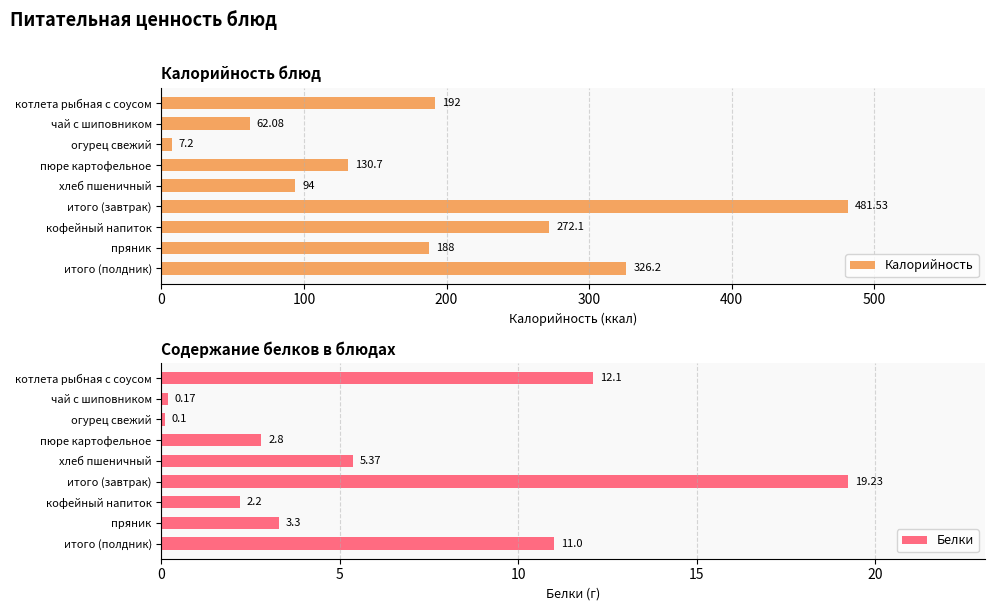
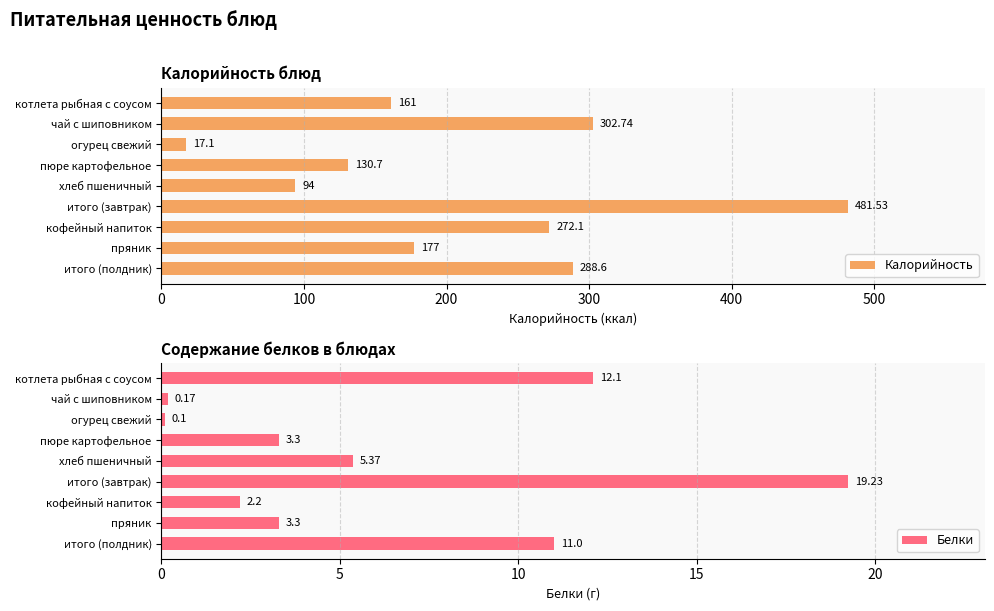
Калорийность блюд, котлета рыбная с соусом: 192 -> 161
Калорийность блюд, чай с шиповником: 62.08 -> 302.74
Калорийность блюд, огурец свежий: 7.2 -> 17.1
Калорийность блюд, пряник: 188 -> 177
Калорийность блюд, итого (полдник): 326.2 -> 288.6
Содержание белков в блюдах, пюре картофельное: 2.8 -> 3.3
